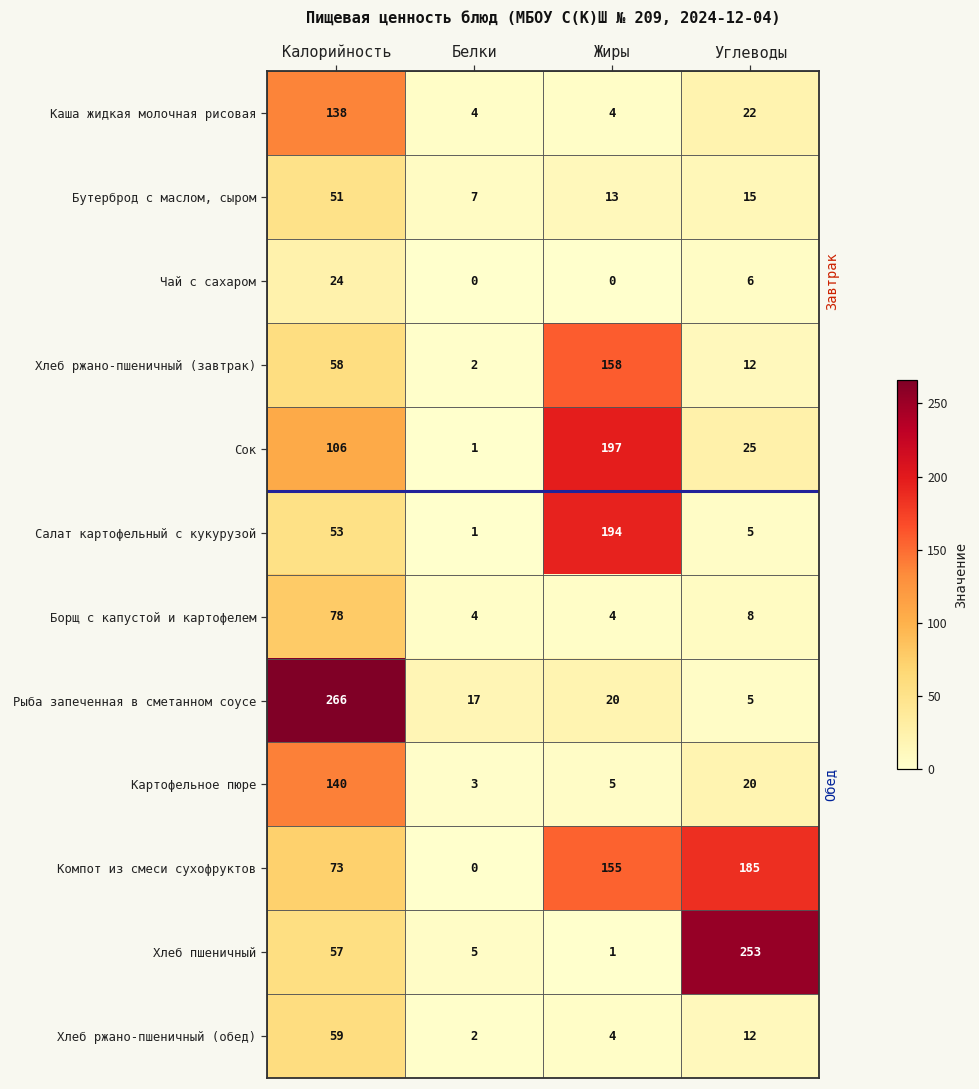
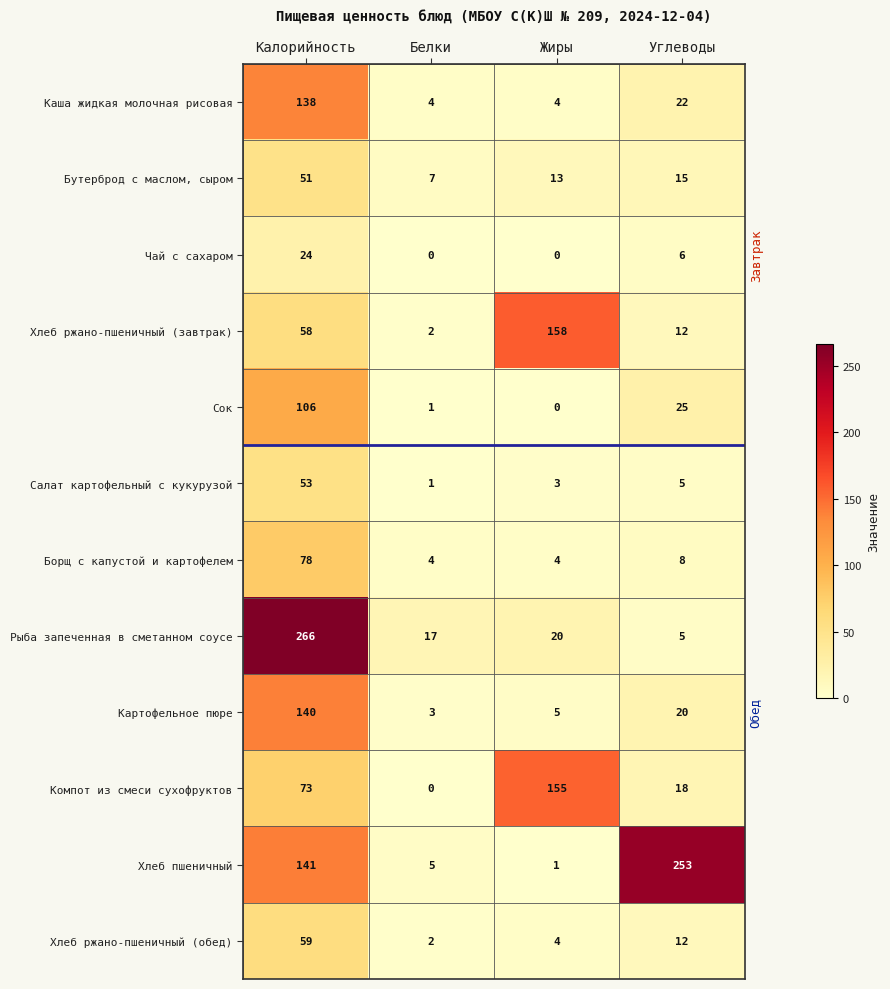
Сок, Жиры: 197 -> 0
Салат картофельный с кукурузой, Жиры: 194 -> 3
Компот из смеси сухофруктов, Углеводы: 185 -> 18
Хлеб пшеничный, Калорийность: 57 -> 141
